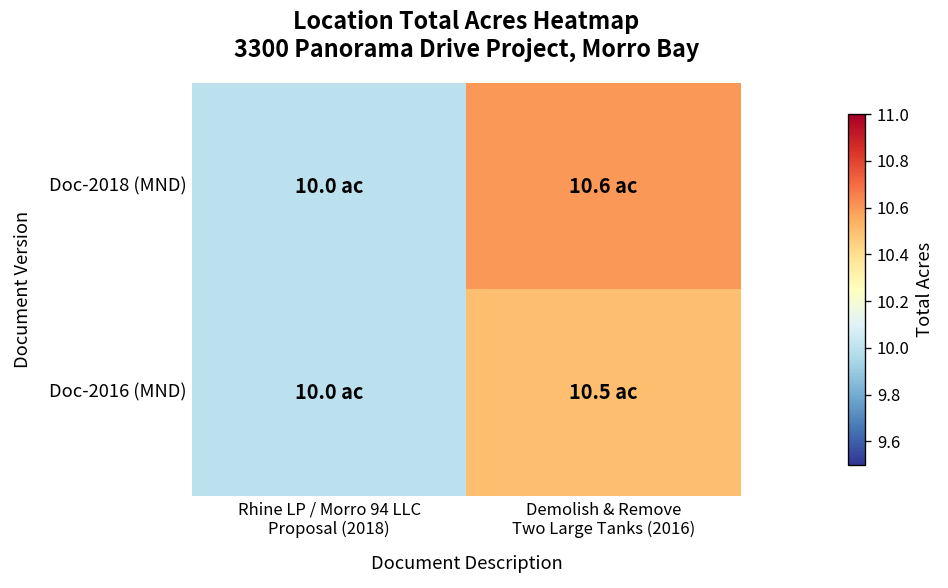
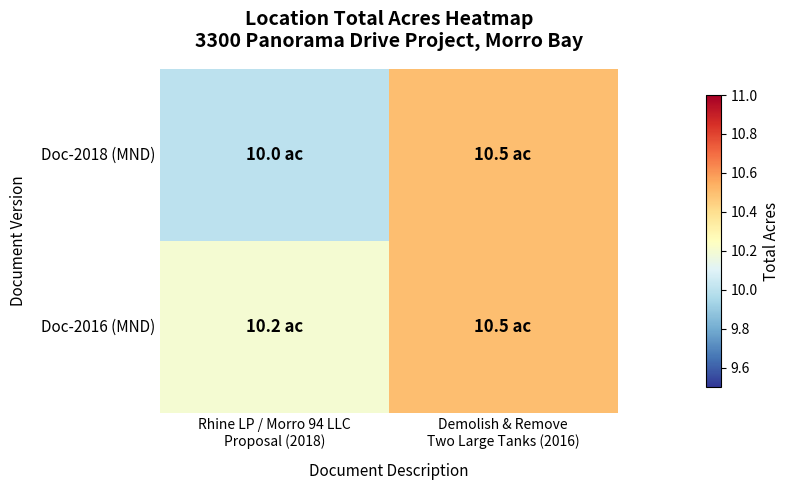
Doc-2018 (MND), Demolish & Remove Two Large Tanks (2016): 10.6 -> 10.5
Doc-2016 (MND), Rhine LP / Morro 94 LLC Proposal (2018): 10.0 -> 10.2
